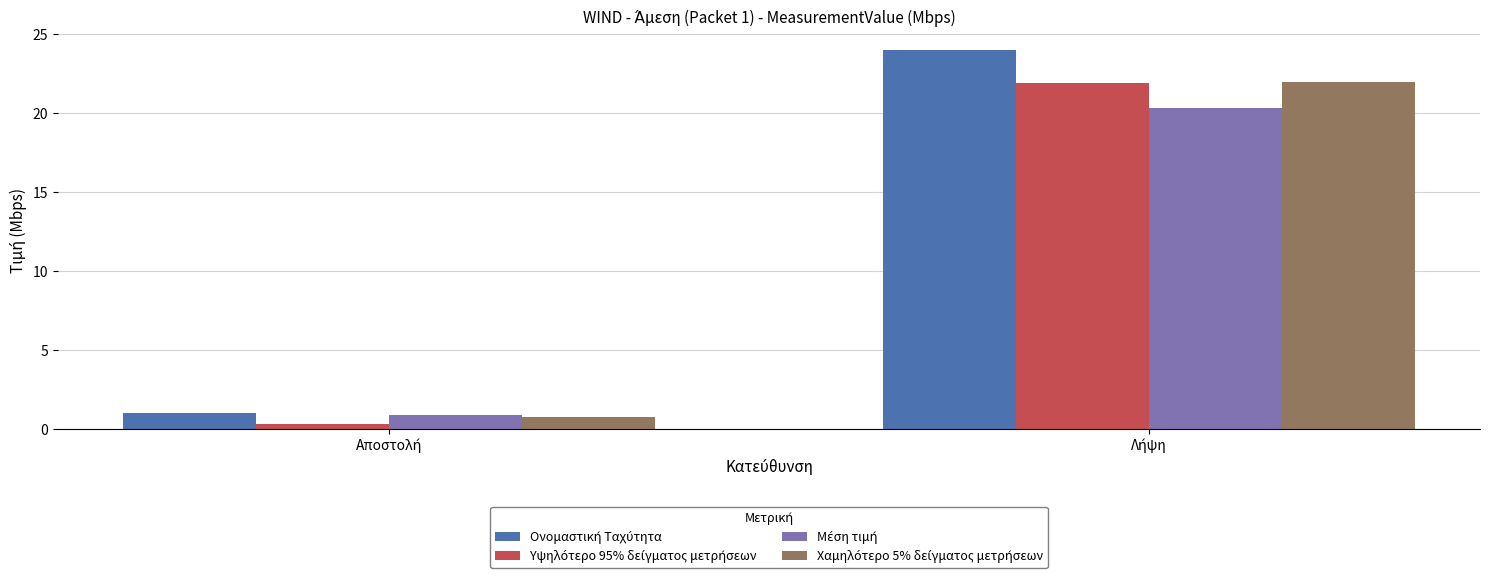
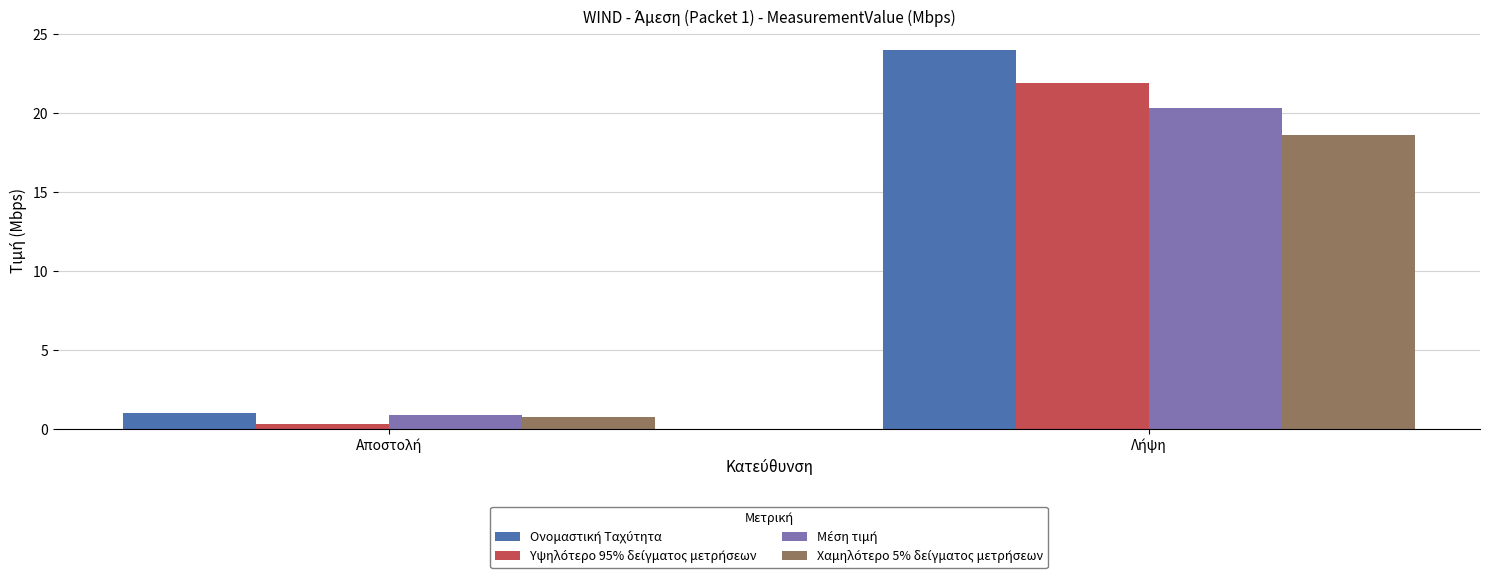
Χαμηλότερο 5% δείγματος μετρήσεων, Λήψη: 22.0 -> 18.6
